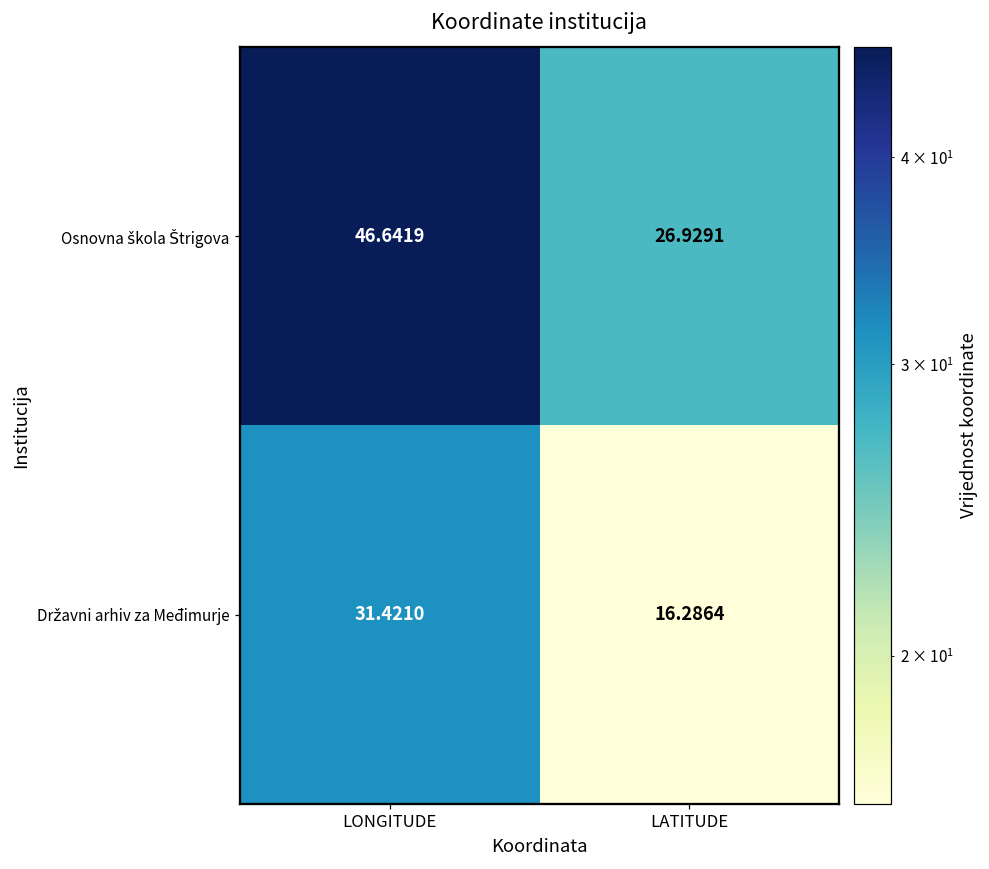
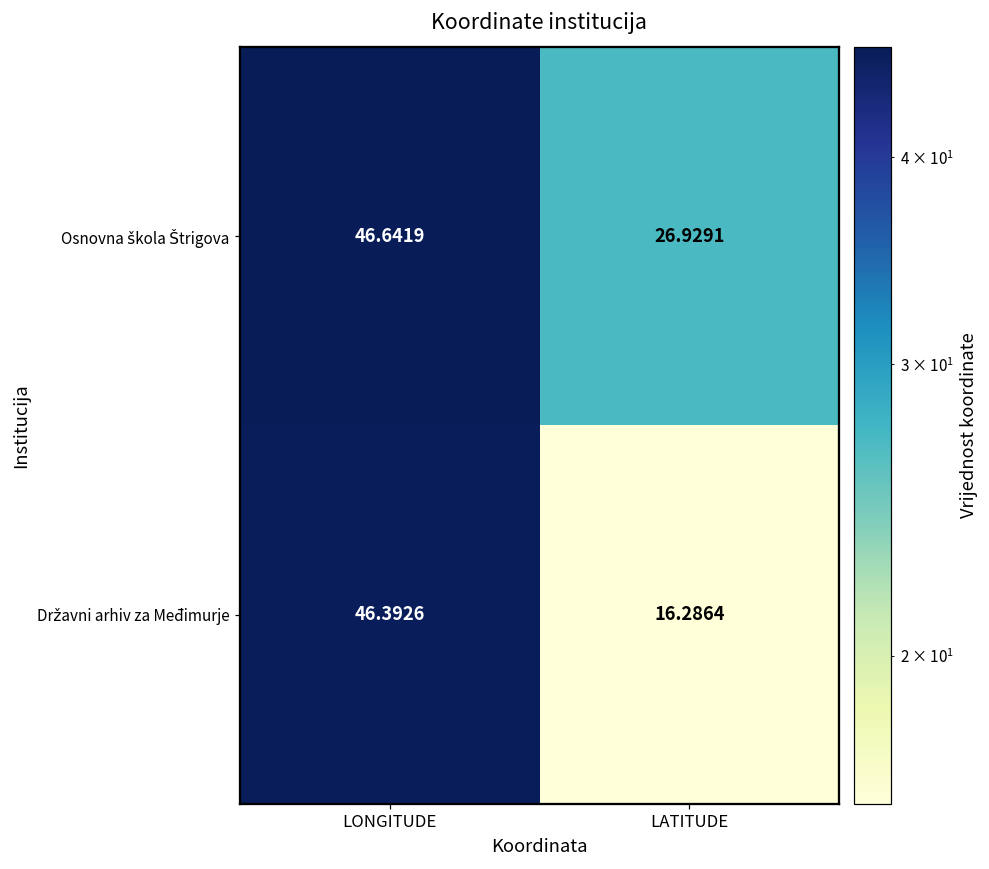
Državni arhiv za Međimurje, LONGITUDE: 31.4210 -> 46.3926
